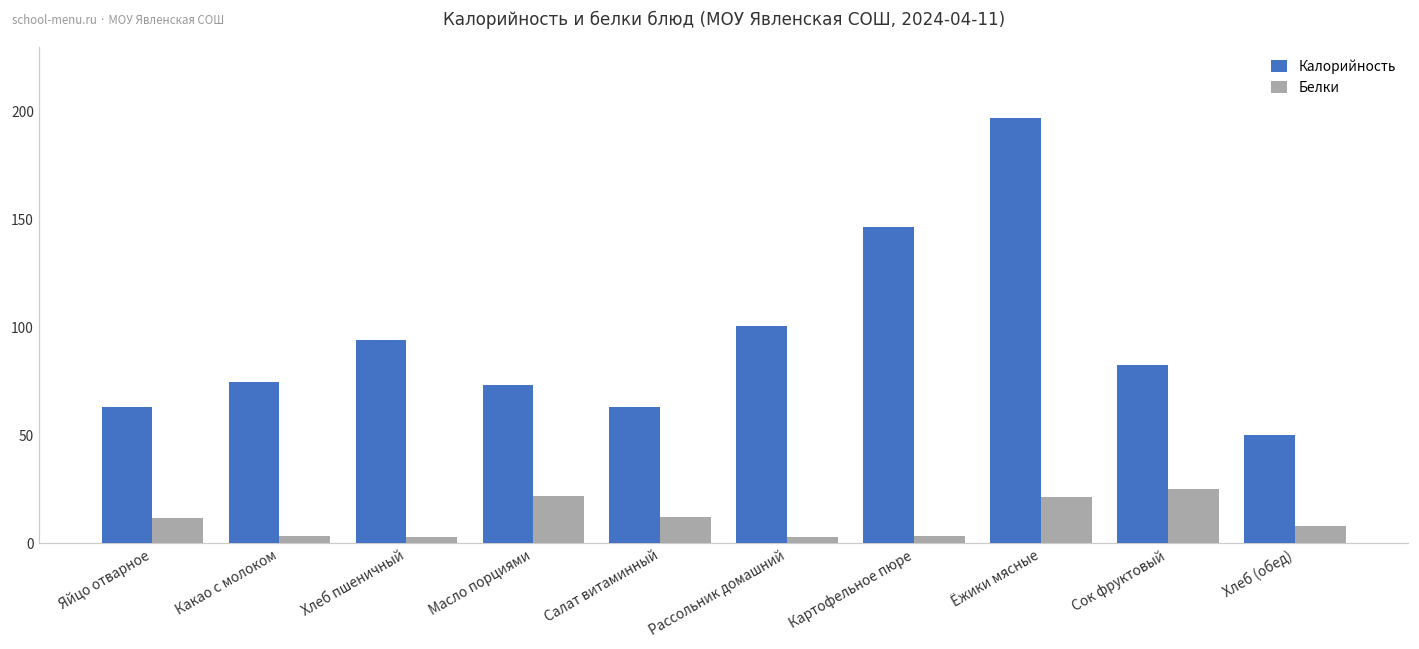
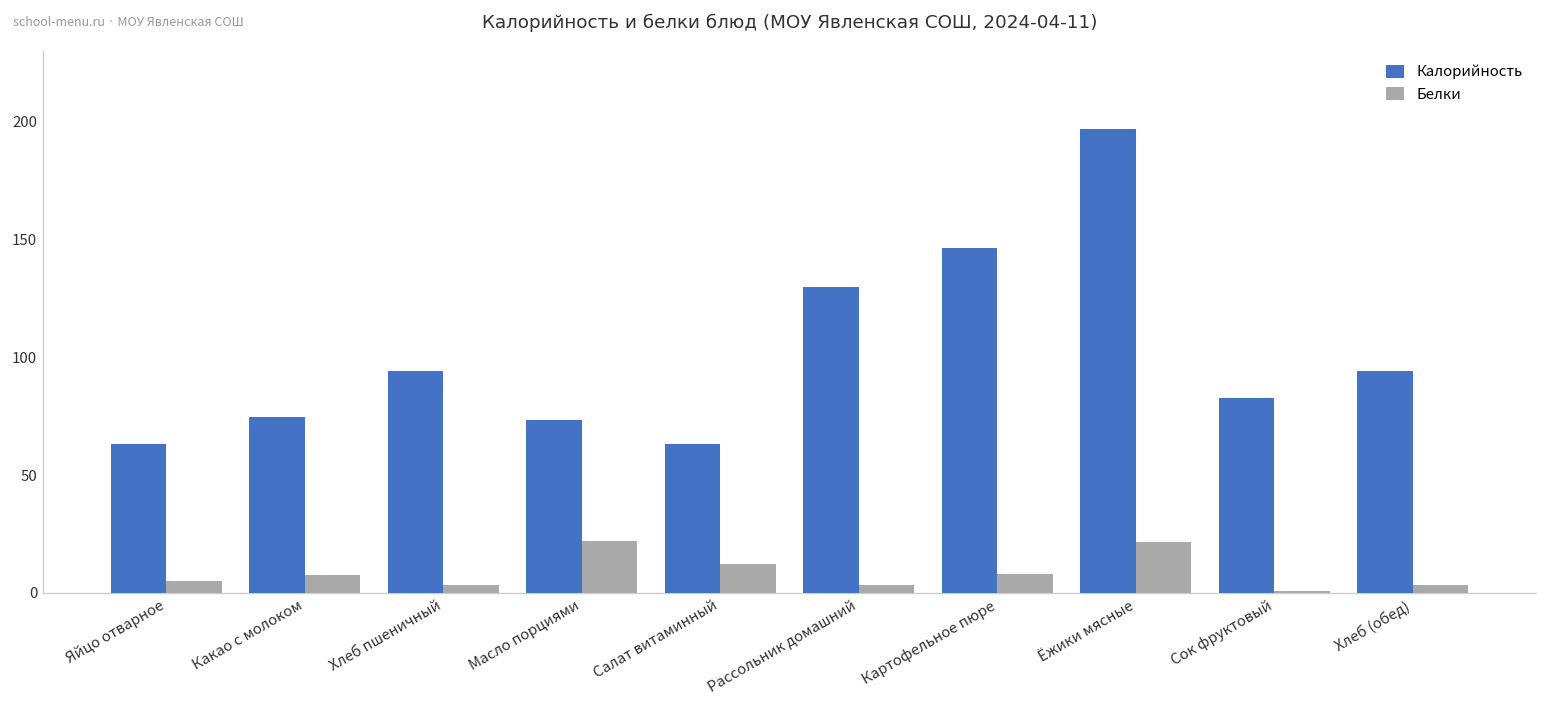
Белки, Яйцо отварное: 12 -> 5
Белки, Какао с молоком: 4 -> 8
Калорийность, Рассольник домашний: 101 -> 130
Белки, Картофельное пюре: 3 -> 8
Белки, Сок фруктовый: 25 -> 1
Калорийность, Хлеб (обед): 50 -> 94
Белки, Хлеб (обед): 8 -> 3
